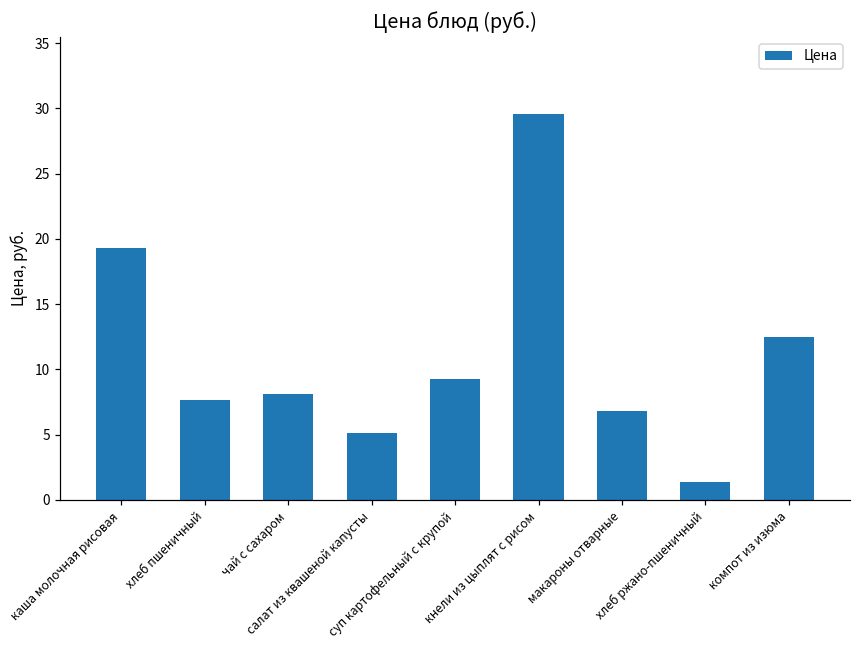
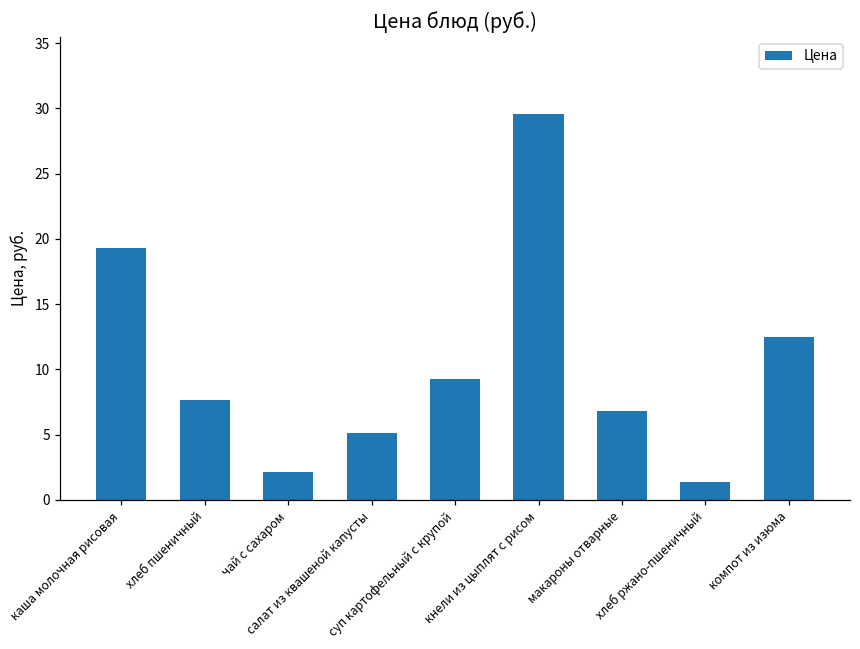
чай с сахаром: 8.1 -> 2.1
